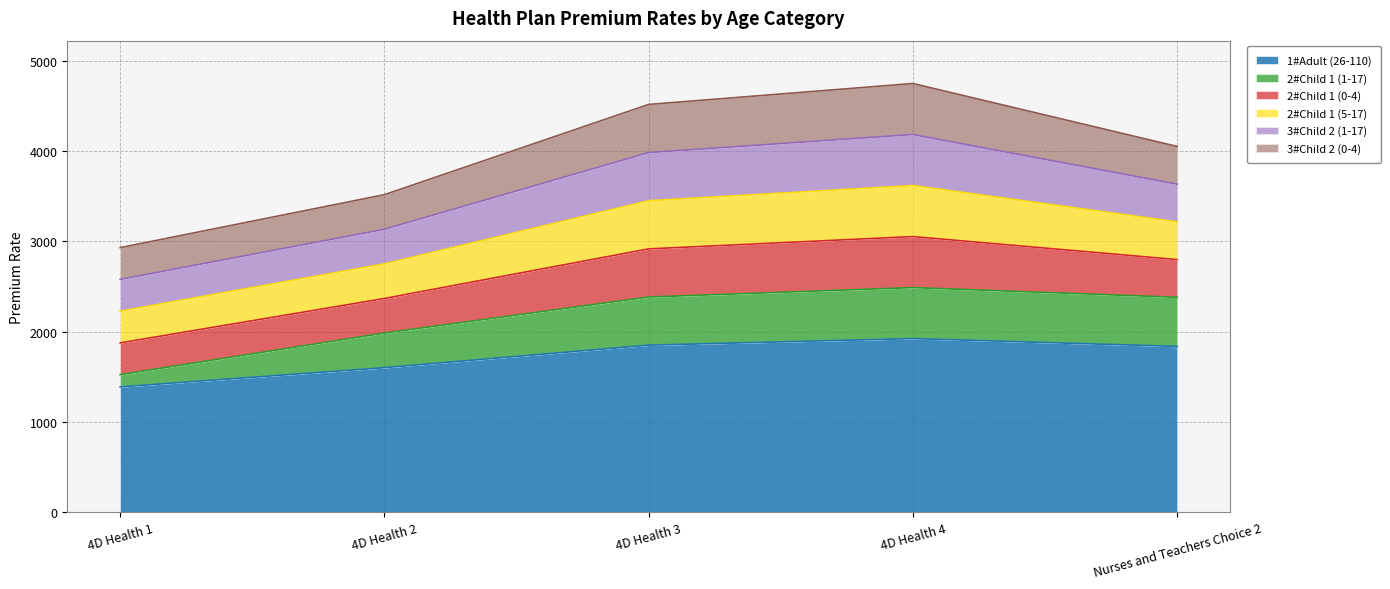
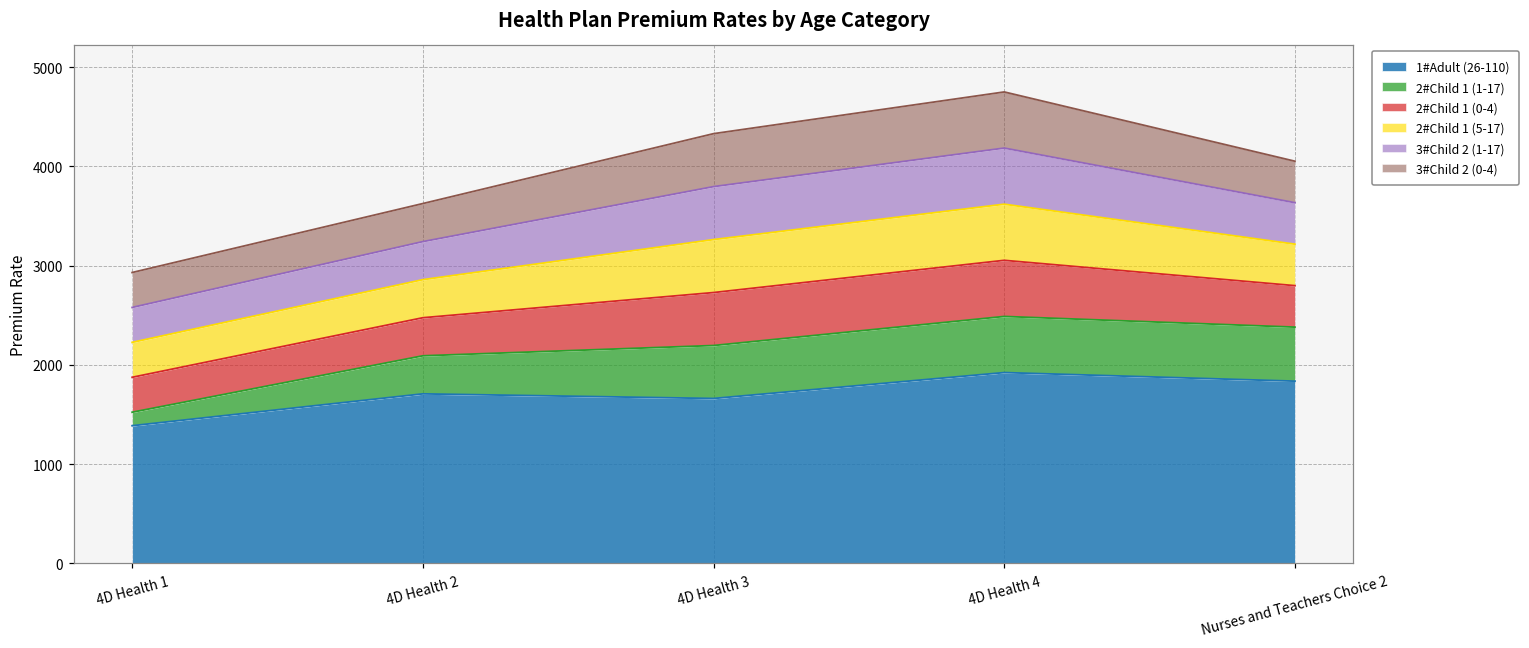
1#Adult (26-110), 4D Health 2: 1600 -> 1700
1#Adult (26-110), 4D Health 3: 1800 -> 1700
